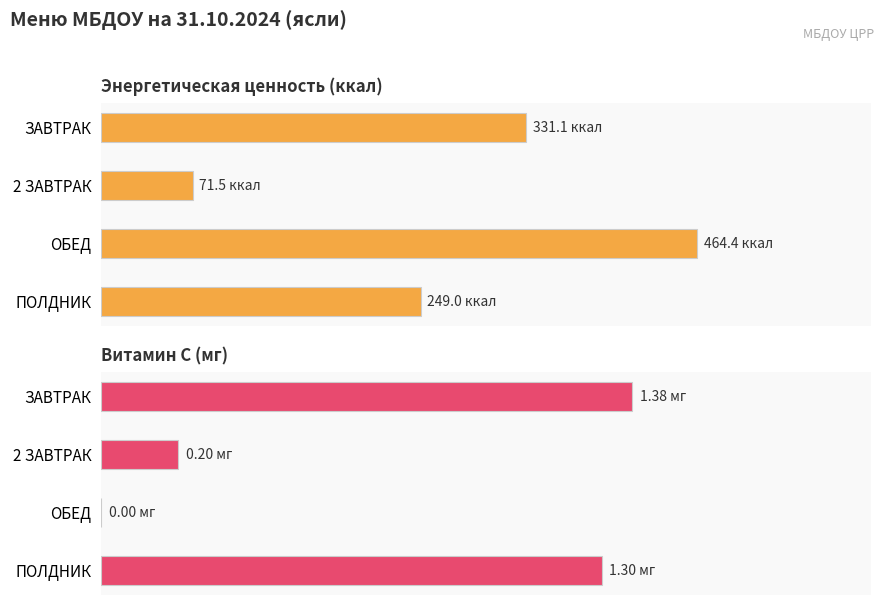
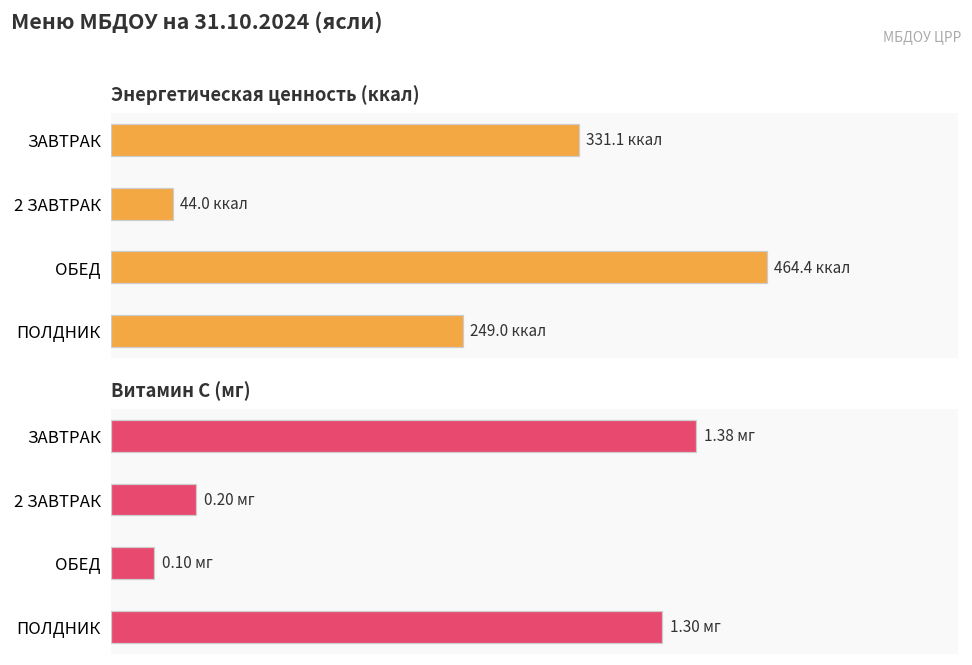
Энергетическая ценность (ккал), 2 ЗАВТРАК: 71.5 -> 44.0
Витамин С (мг), ОБЕД: 0.00 -> 0.10
